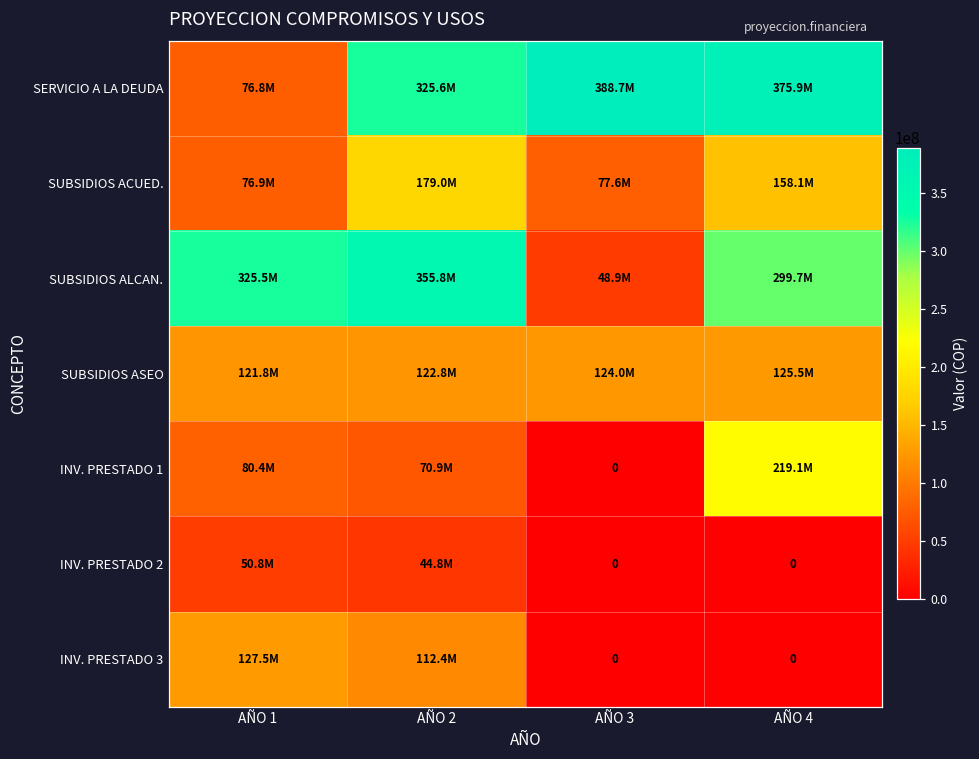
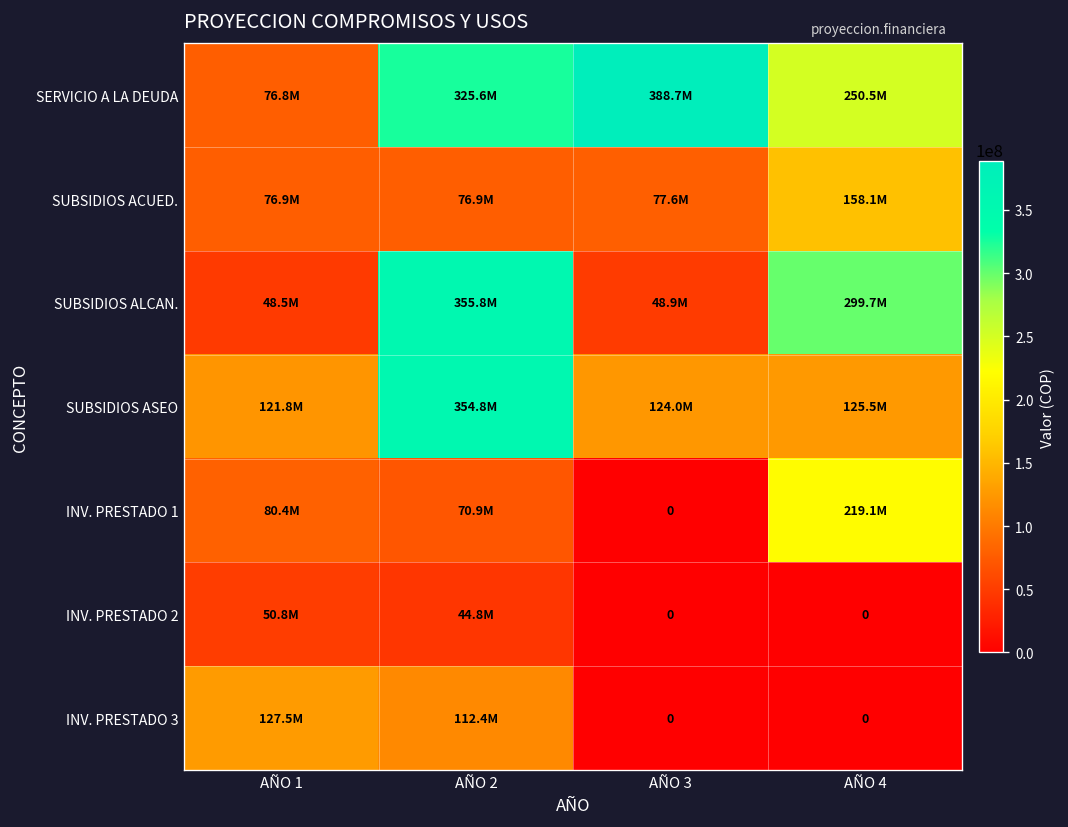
SERVICIO A LA DEUDA, AÑO 4: 375.9M -> 250.5M
SUBSIDIOS ACUED., AÑO 2: 179.0M -> 76.9M
SUBSIDIOS ALCAN., AÑO 1: 325.5M -> 48.5M
SUBSIDIOS ASEO, AÑO 2: 122.8M -> 354.8M
